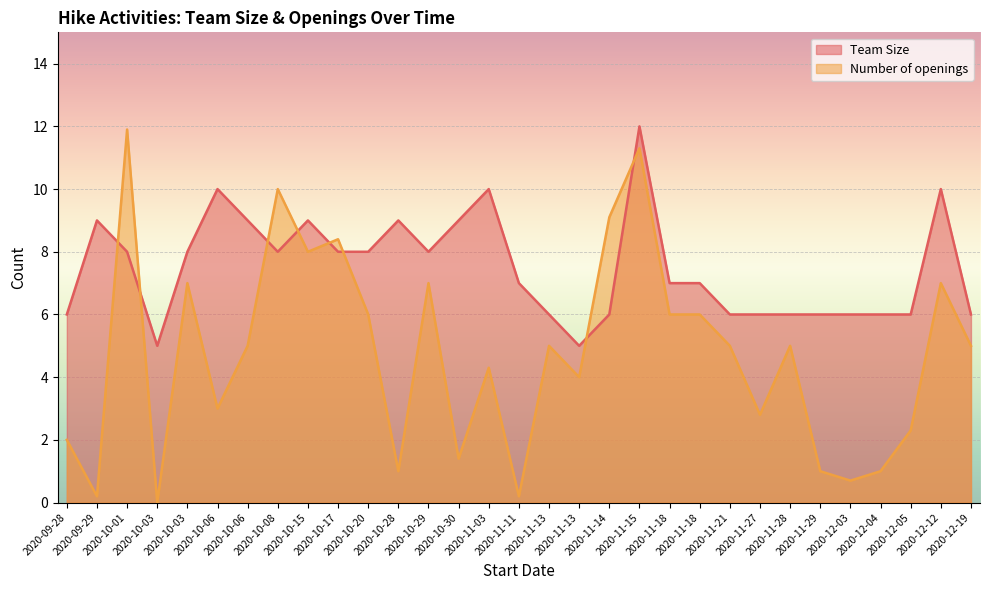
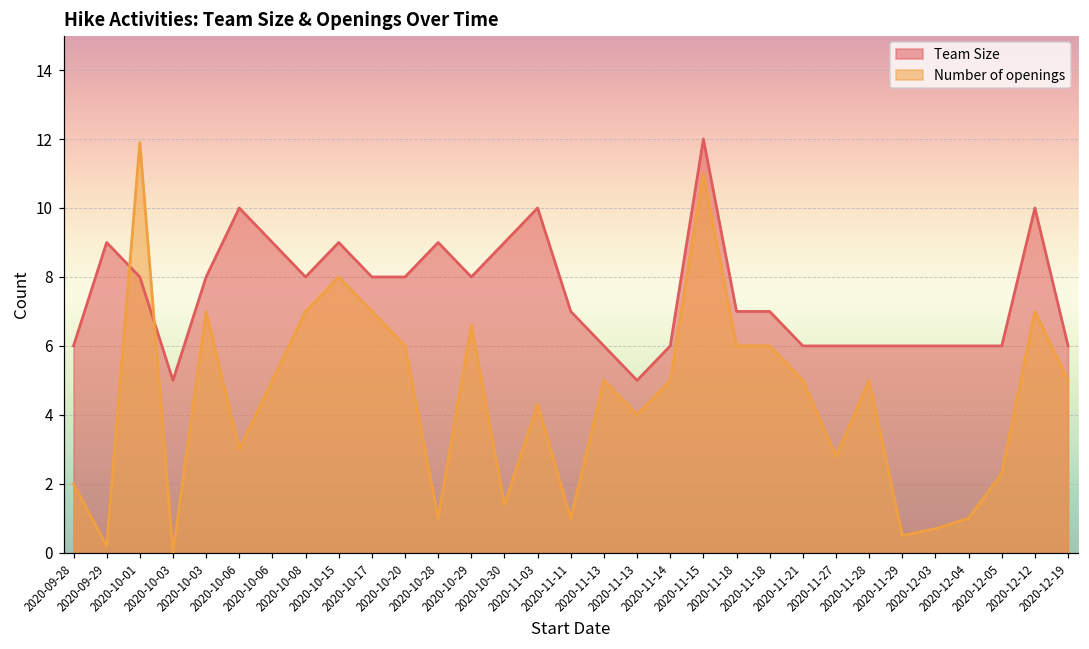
Number of openings, 2020-10-08: 10 -> 7
Number of openings, 2020-10-17: 8.4 -> 7.0
Number of openings, 2020-10-29: 7.0 -> 6.6
Number of openings, 2020-11-11: 0.2 -> 1.0
Number of openings, 2020-11-14: 9.1 -> 5.0
Number of openings, 2020-11-15: 11.3 -> 11.0
Number of openings, 2020-11-29: 1.0 -> 0.5
